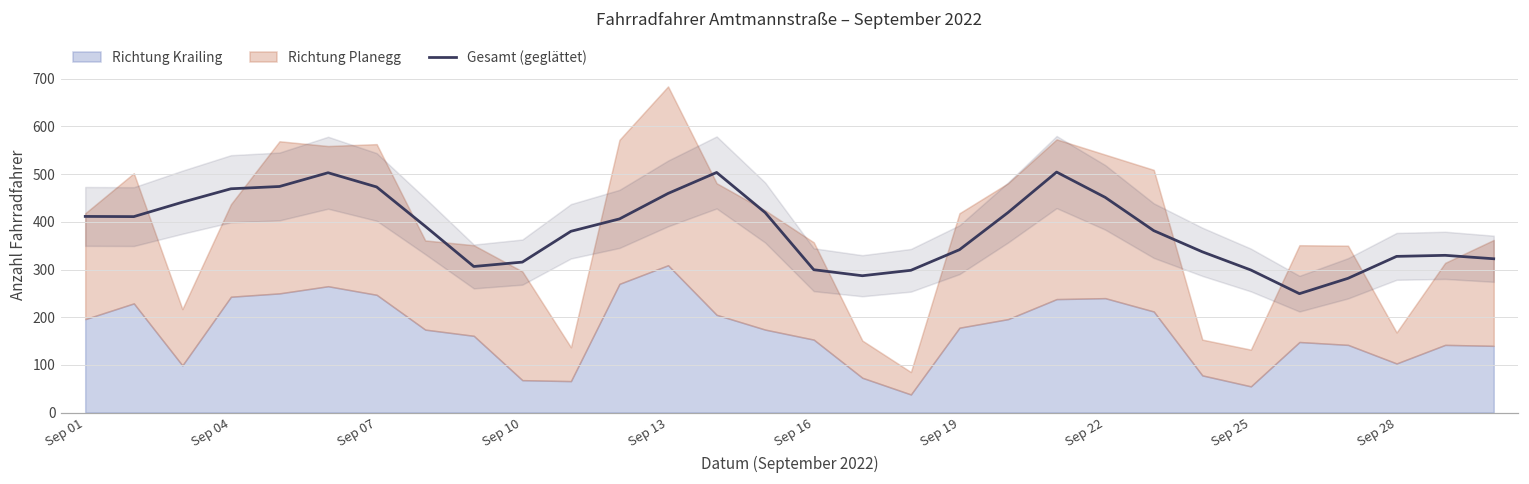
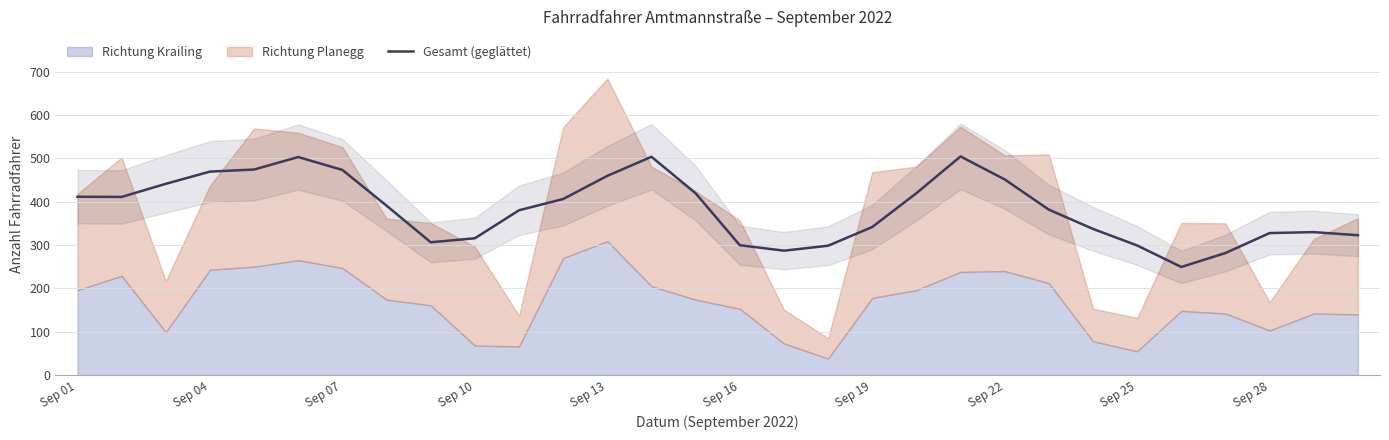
Richtung Planegg, Sep 07: 320 -> 280
Richtung Planegg, Sep 19: 240 -> 290
Richtung Planegg, Sep 22: 300 -> 270
